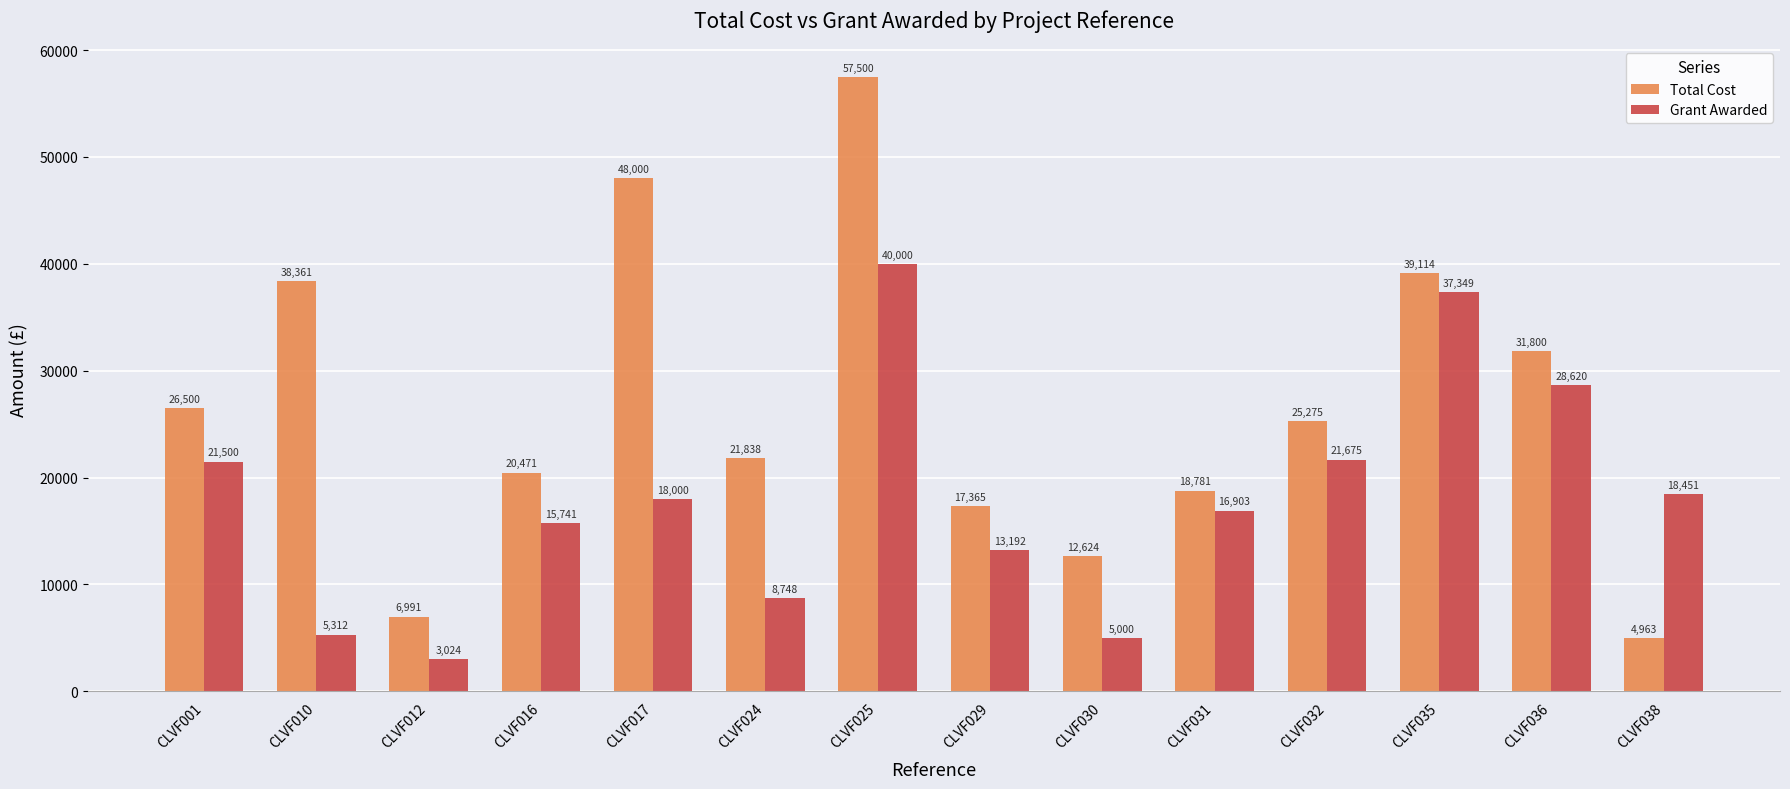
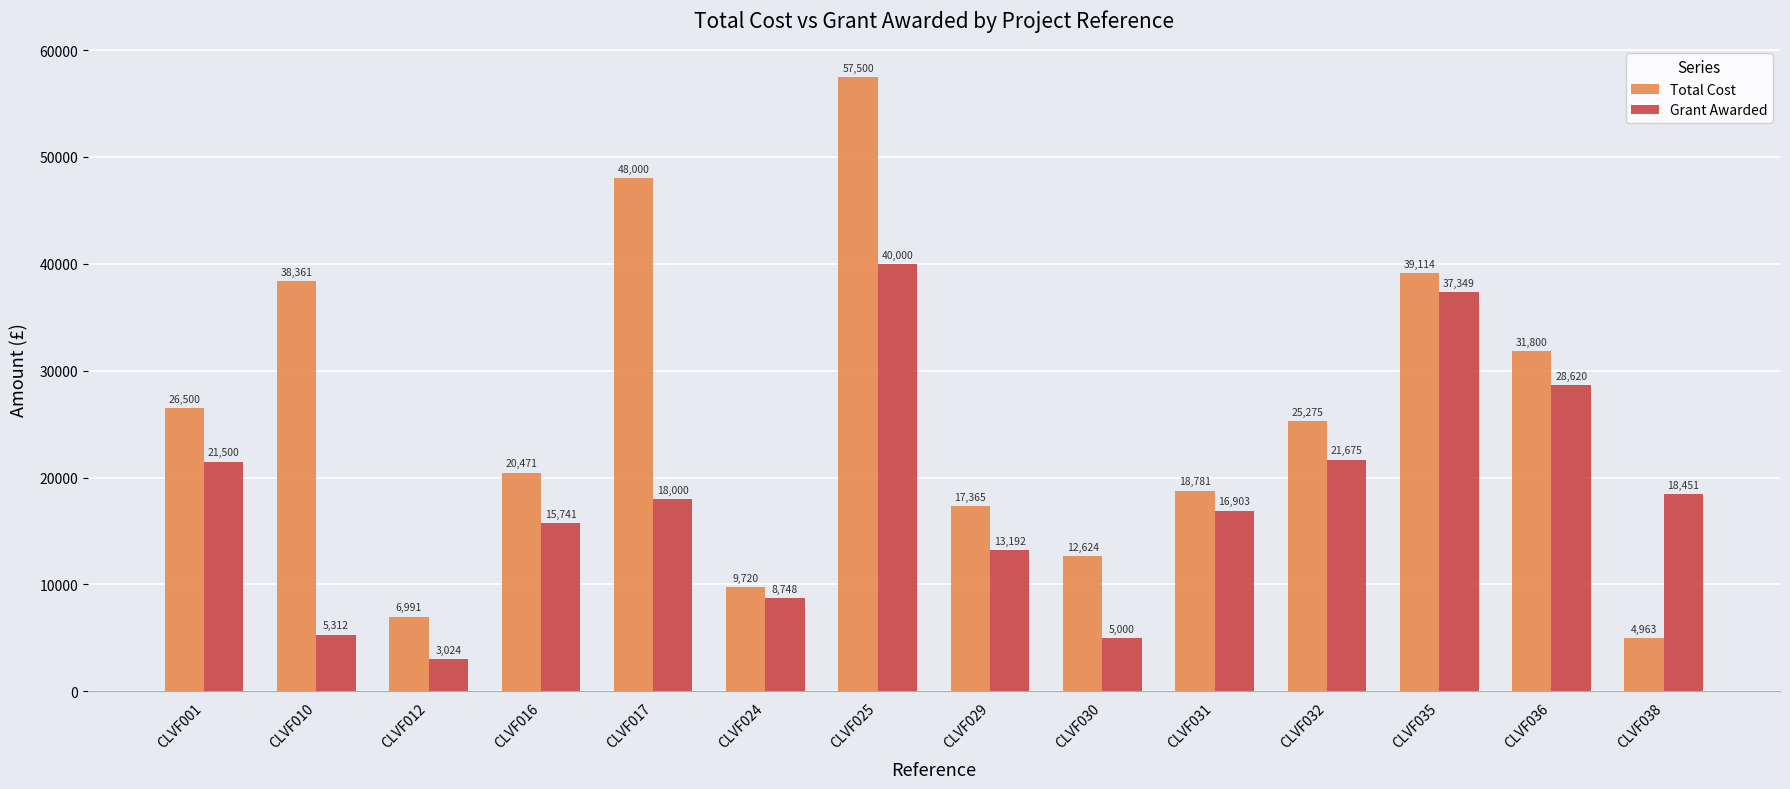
Total Cost, CLVF024: 21,838 -> 9,720
